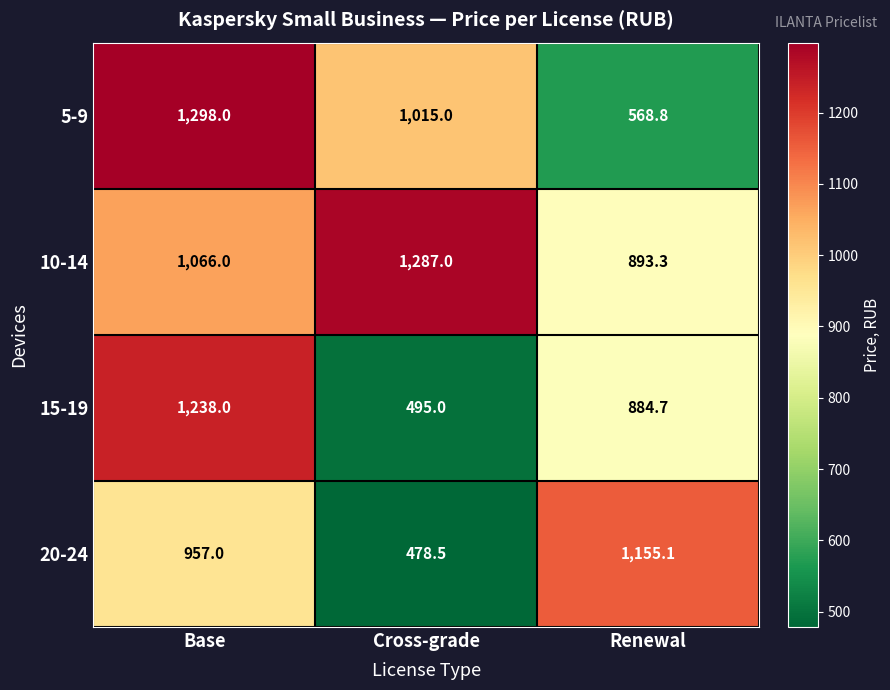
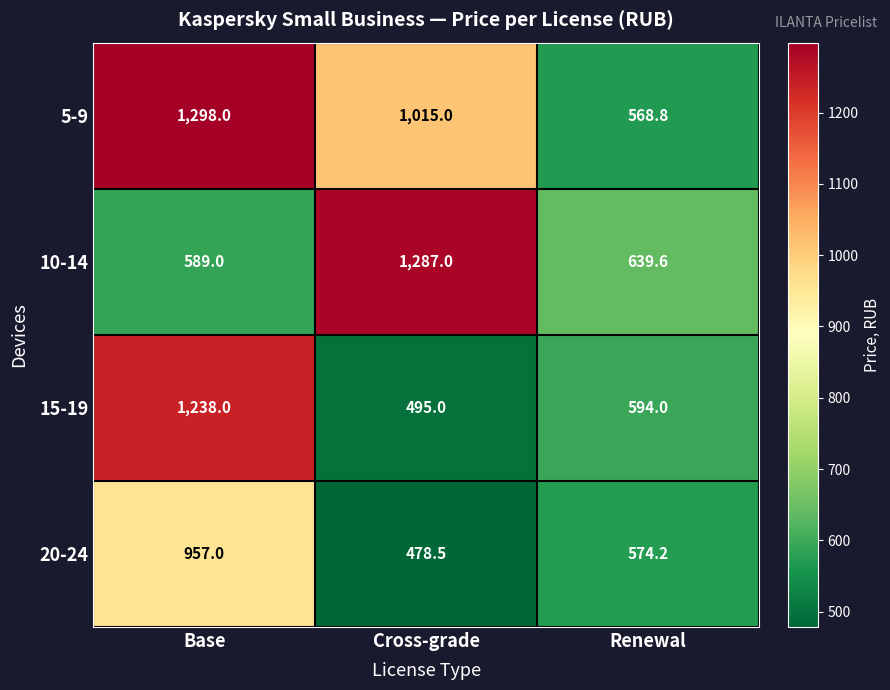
10-14, Base: 1,066.0 -> 589.0
10-14, Renewal: 893.3 -> 639.6
15-19, Renewal: 884.7 -> 594.0
20-24, Renewal: 1,155.1 -> 574.2
